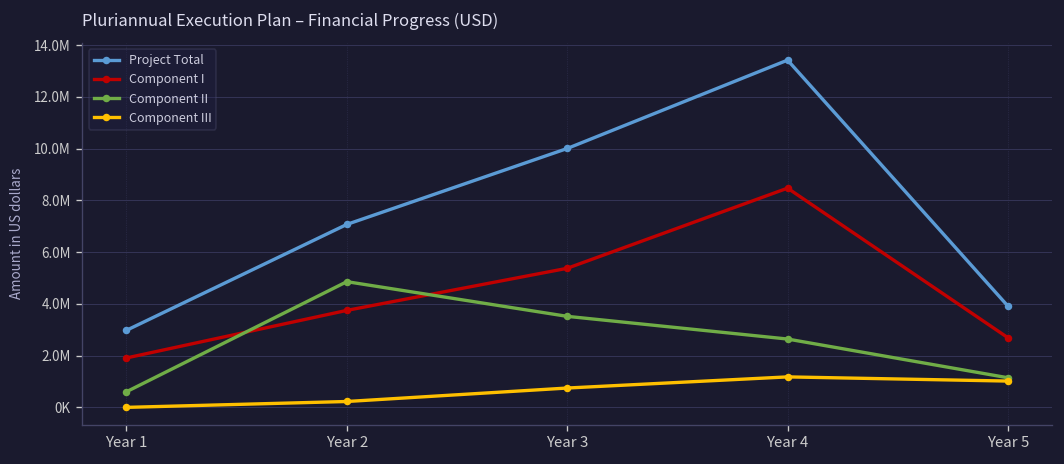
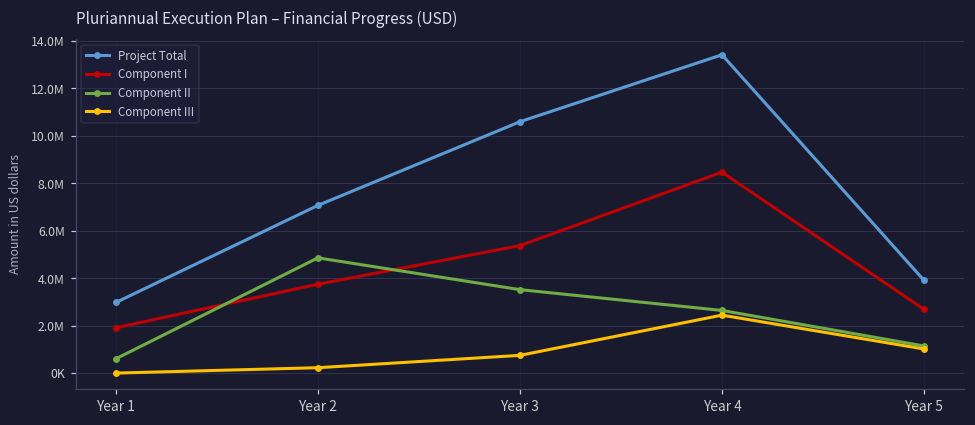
Project Total, Year 3: 10000000 -> 10600000
Component III, Year 4: 1200000 -> 2400000
